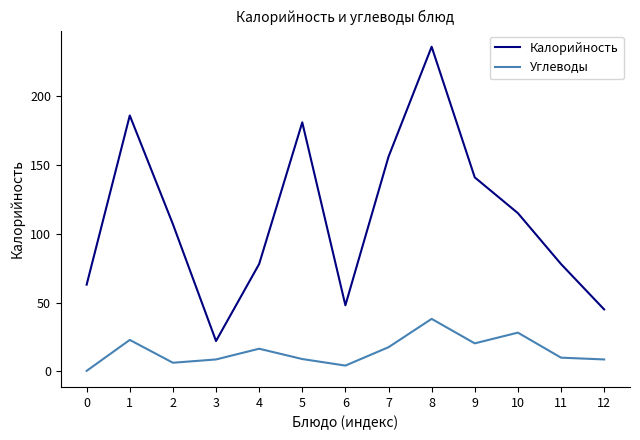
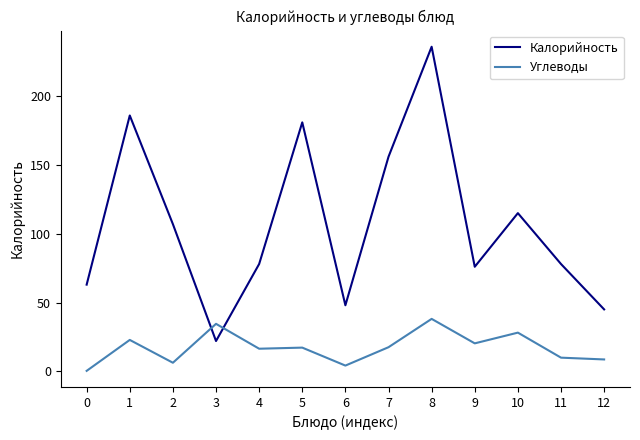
Углеводы, 3: 9 -> 35
Углеводы, 5: 9 -> 17
Калорийность, 9: 141 -> 76
